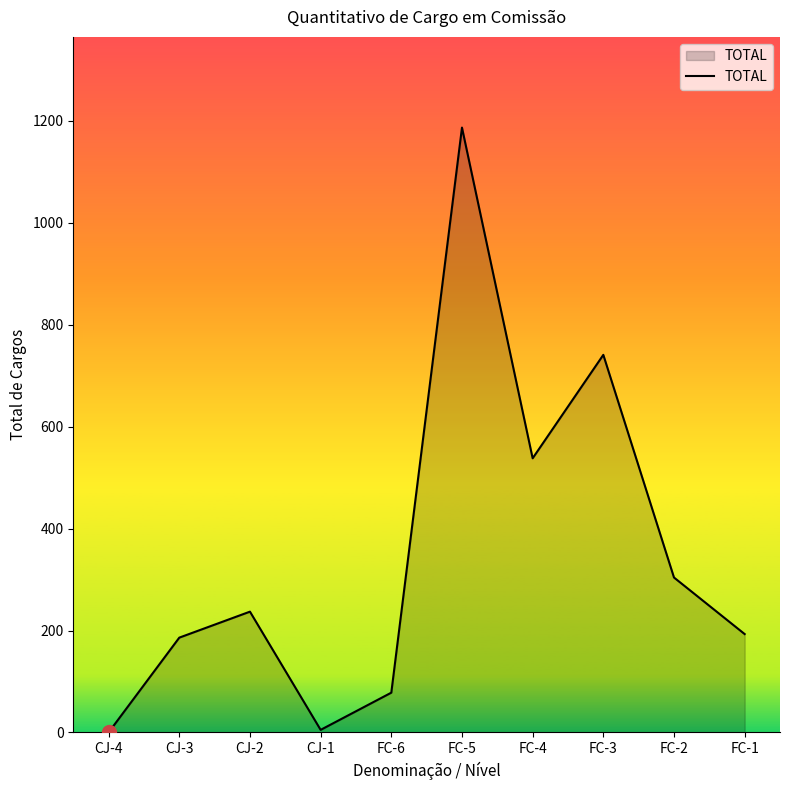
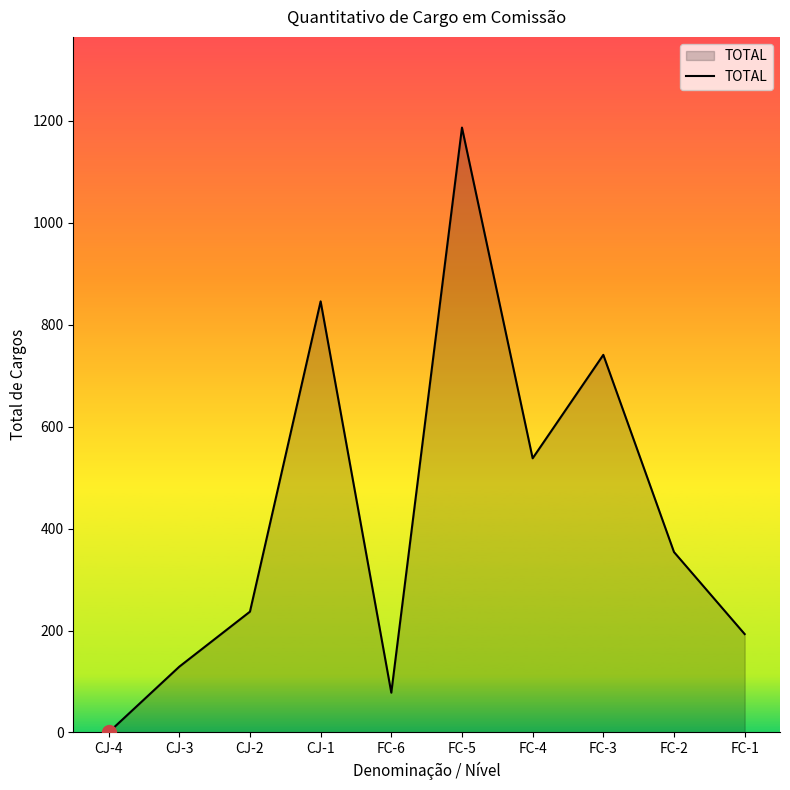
TOTAL, CJ-3: 190 -> 130
TOTAL, CJ-1: 10 -> 850
TOTAL, FC-2: 300 -> 350
